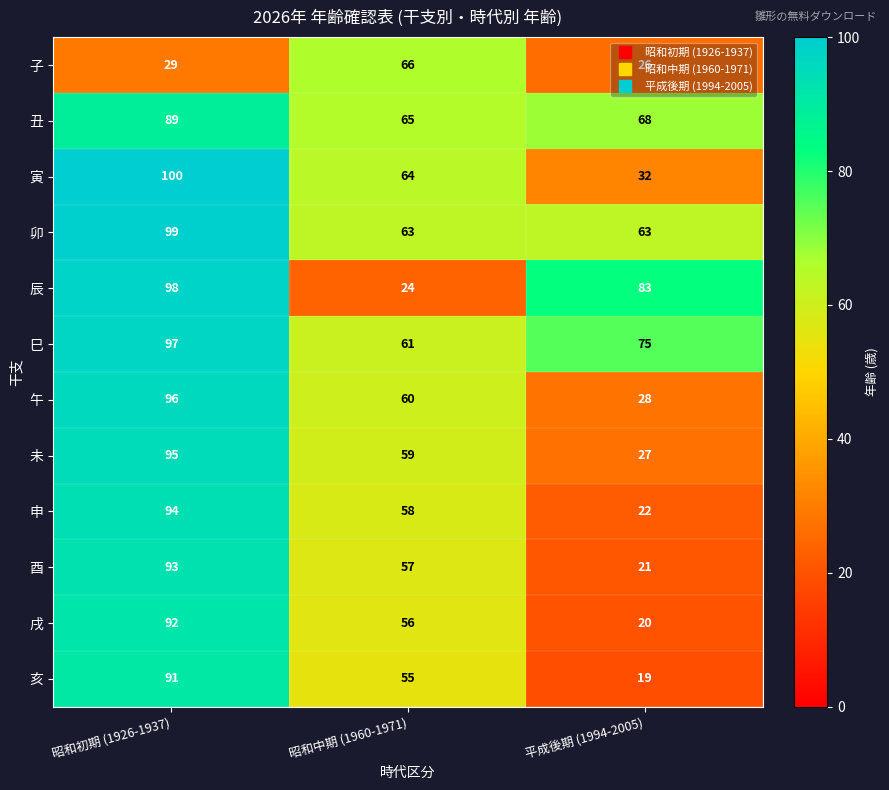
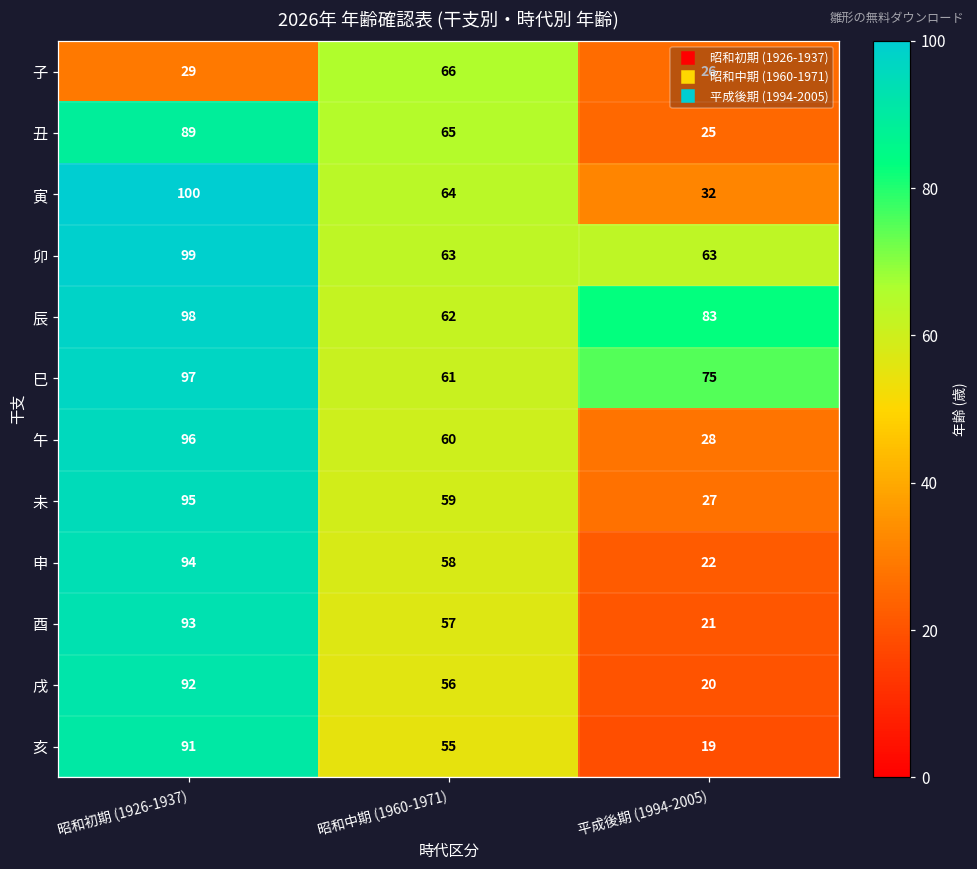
丑, 平成後期 (1994-2005): 68 -> 25
辰, 昭和中期 (1960-1971): 24 -> 62
